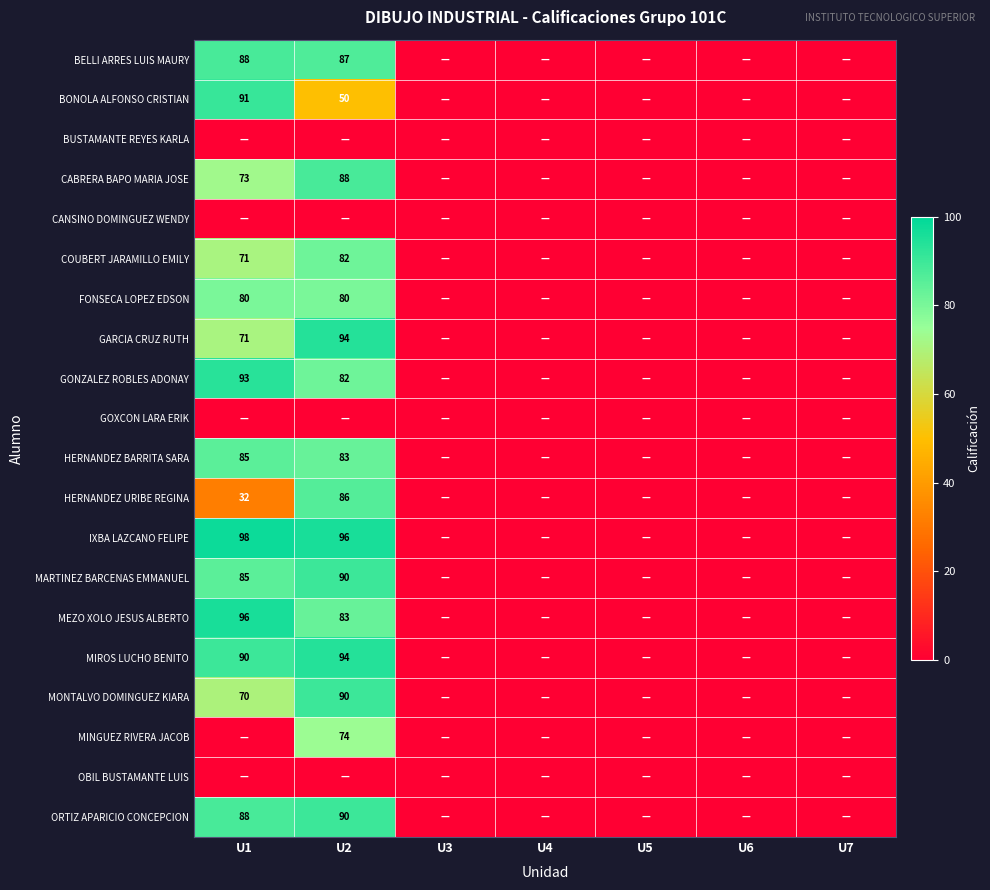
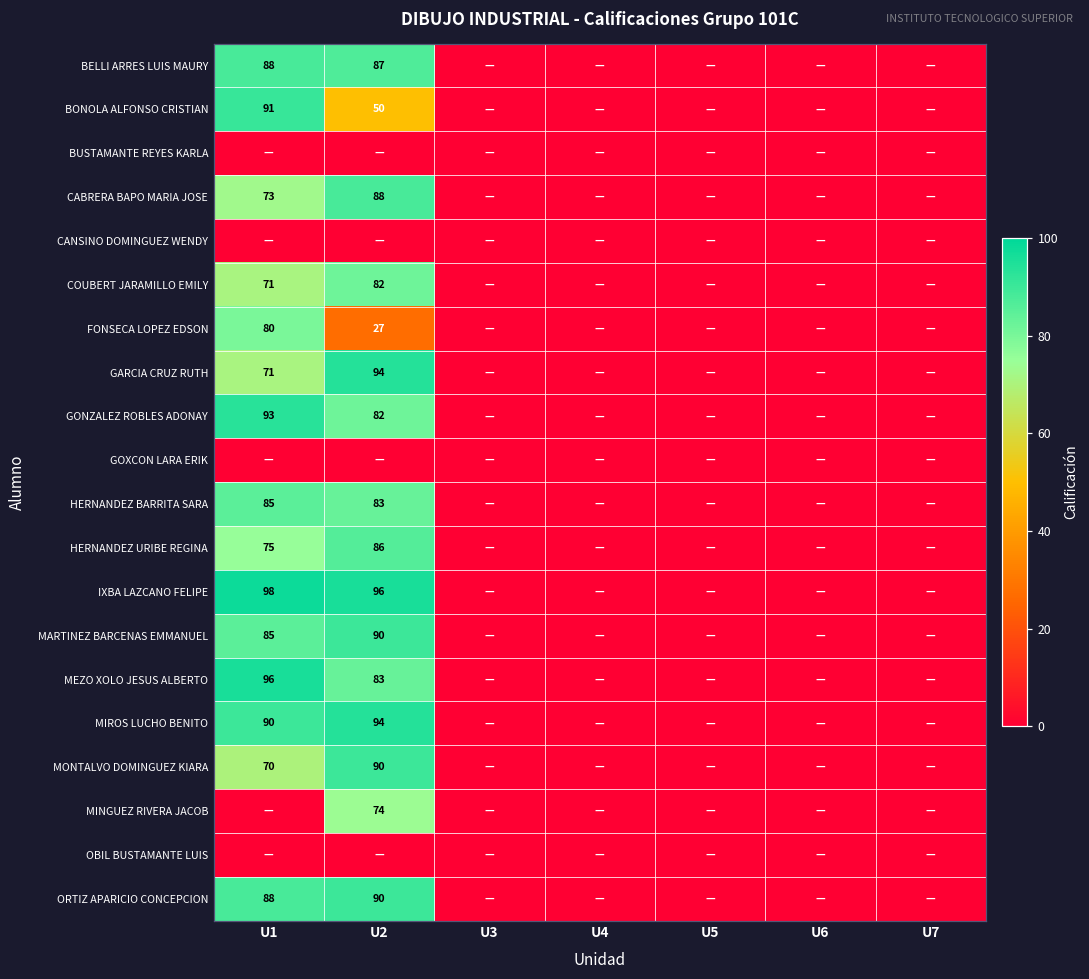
FONSECA LOPEZ EDSON, U2: 80 -> 27
HERNANDEZ URIBE REGINA, U1: 32 -> 75
